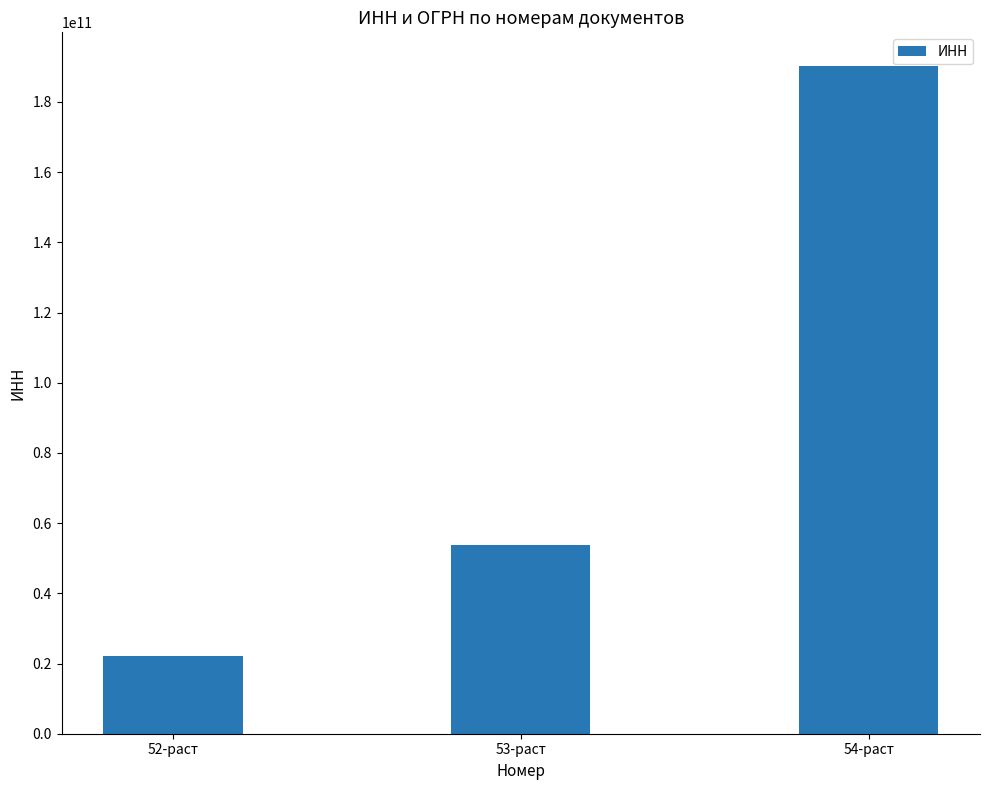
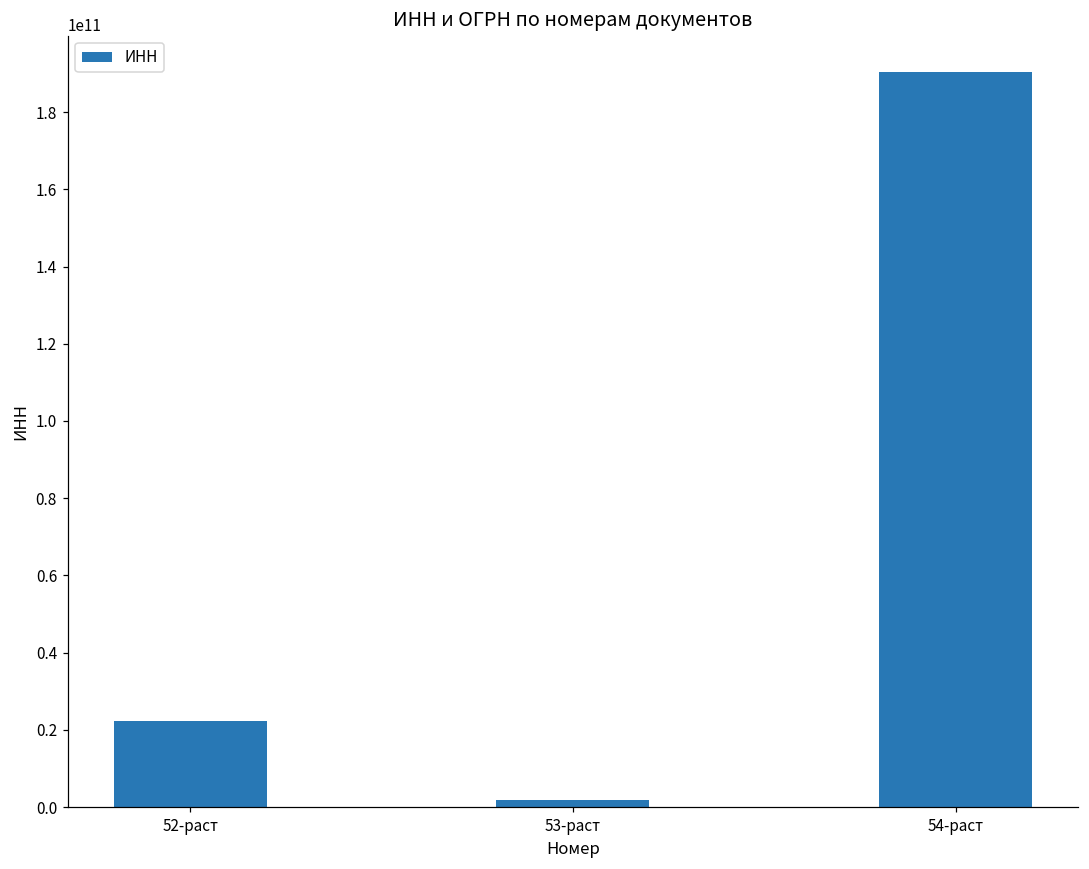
53-раст: 54000000000 -> 2000000000
